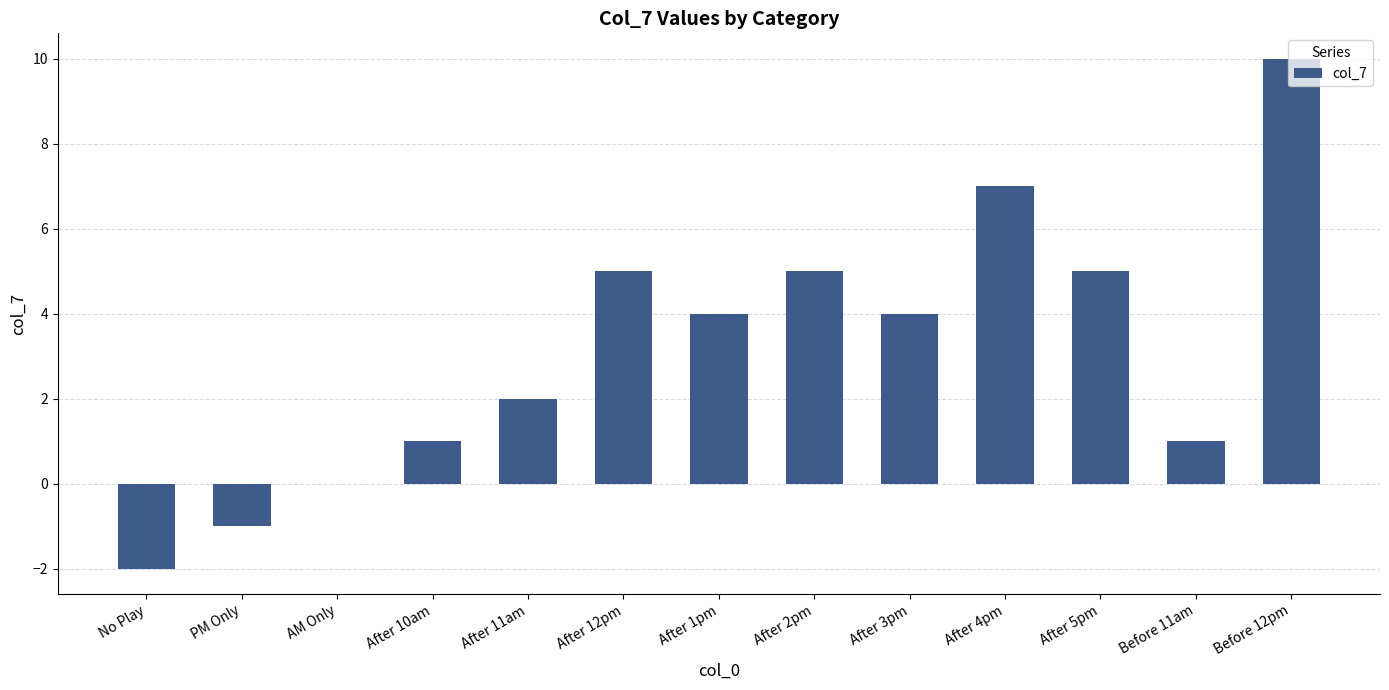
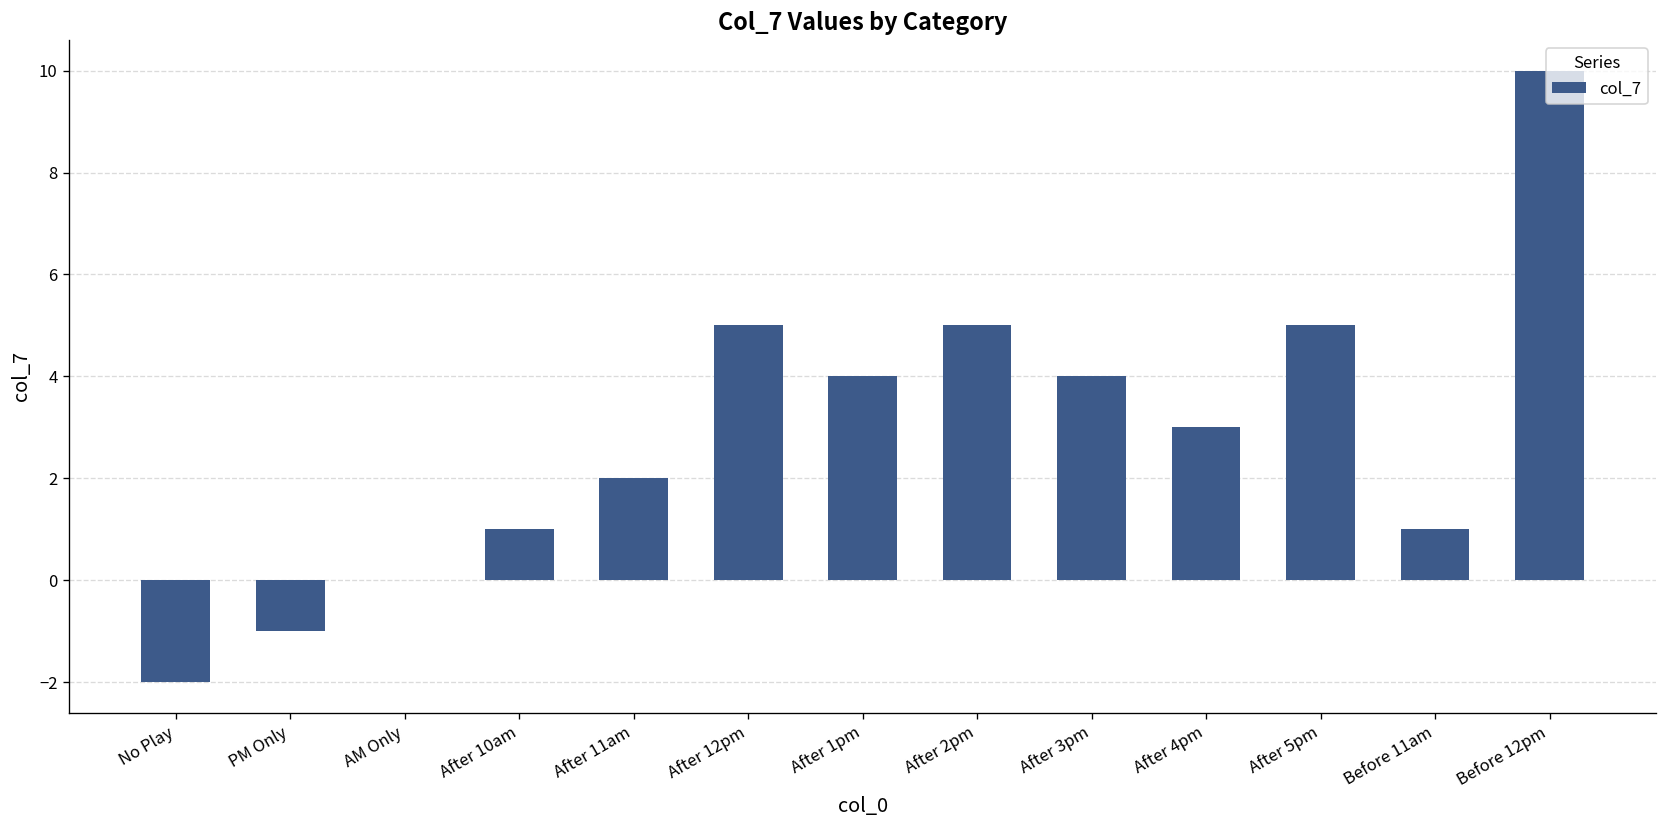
After 4pm: 7 -> 3
